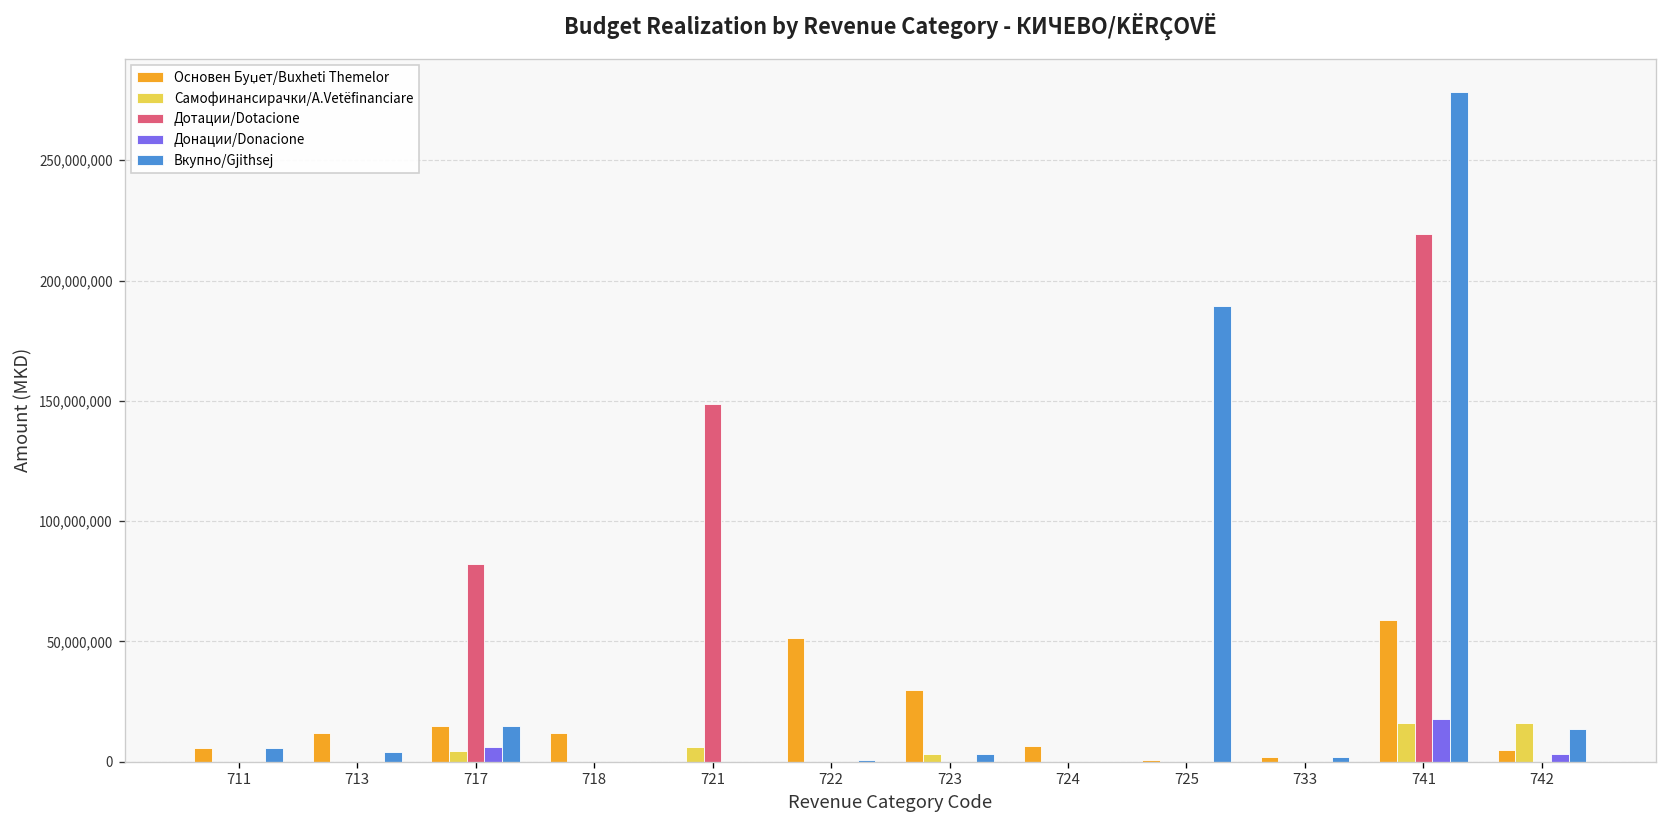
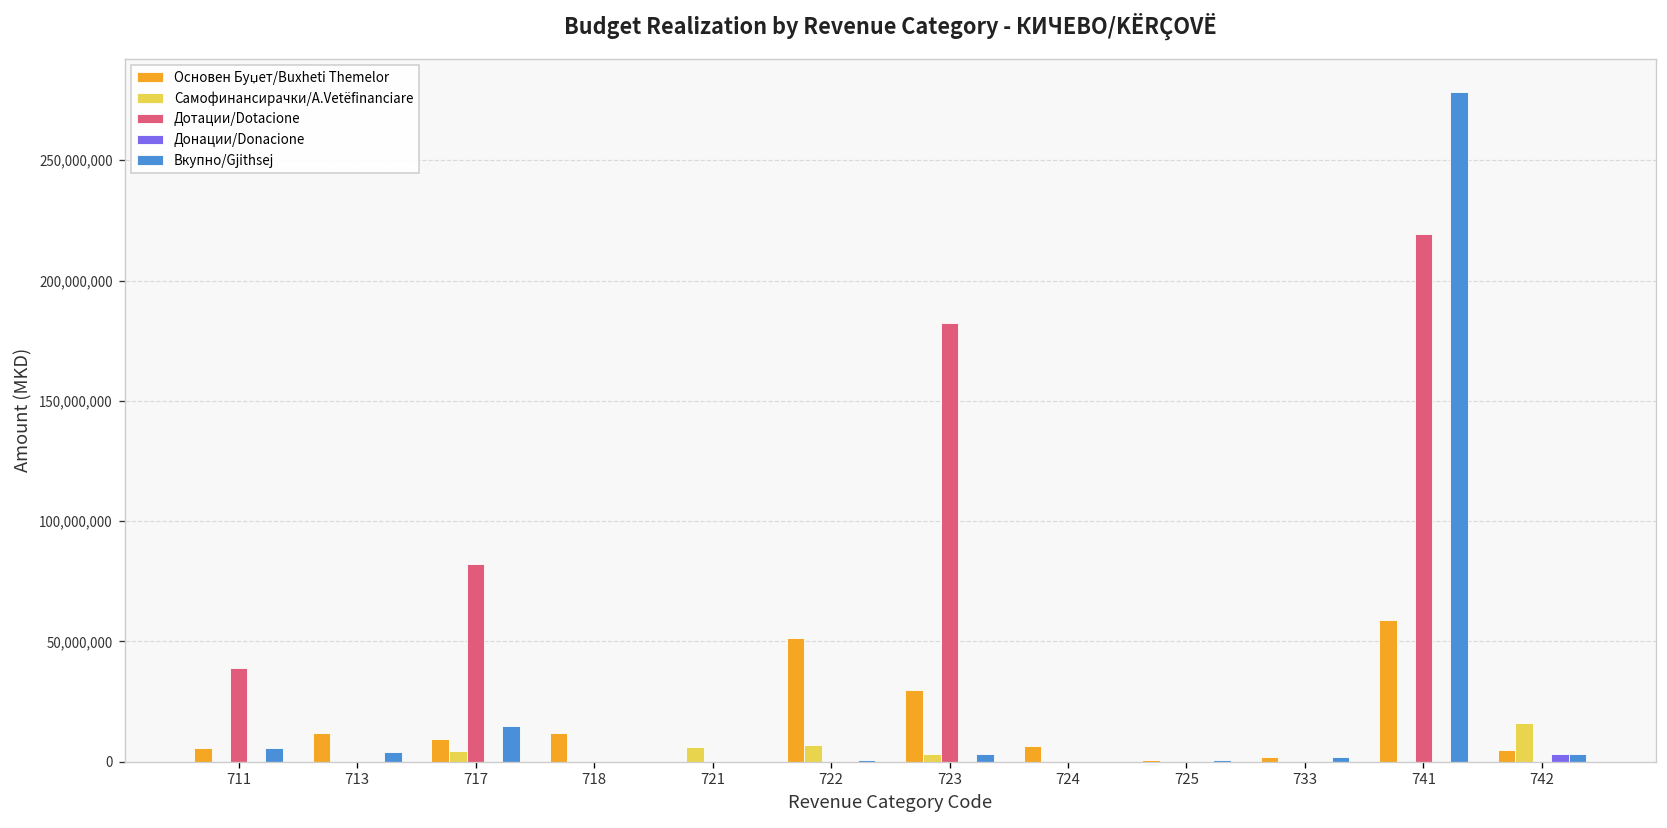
Дотации/Dotacione, 711: 0 -> 39,000,000
Основен Буџет/Buxheti Themelor, 717: 15,000,000 -> 10,000,000
Донации/Donacione, 717: 6,000,000 -> 0
Дотации/Dotacione, 721: 149,000,000 -> 0
Самофинансирачки/A.Vetëfinanciare, 722: 0 -> 7,000,000
Дотации/Dotacione, 723: 0 -> 183,000,000
Вкупно/Gjithsej, 725: 189,000,000 -> 1,000,000
Самофинансирачки/A.Vetëfinanciare, 741: 16,000,000 -> 0
Донации/Donacione, 741: 18,000,000 -> 0
Вкупно/Gjithsej, 742: 14,000,000 -> 3,000,000
